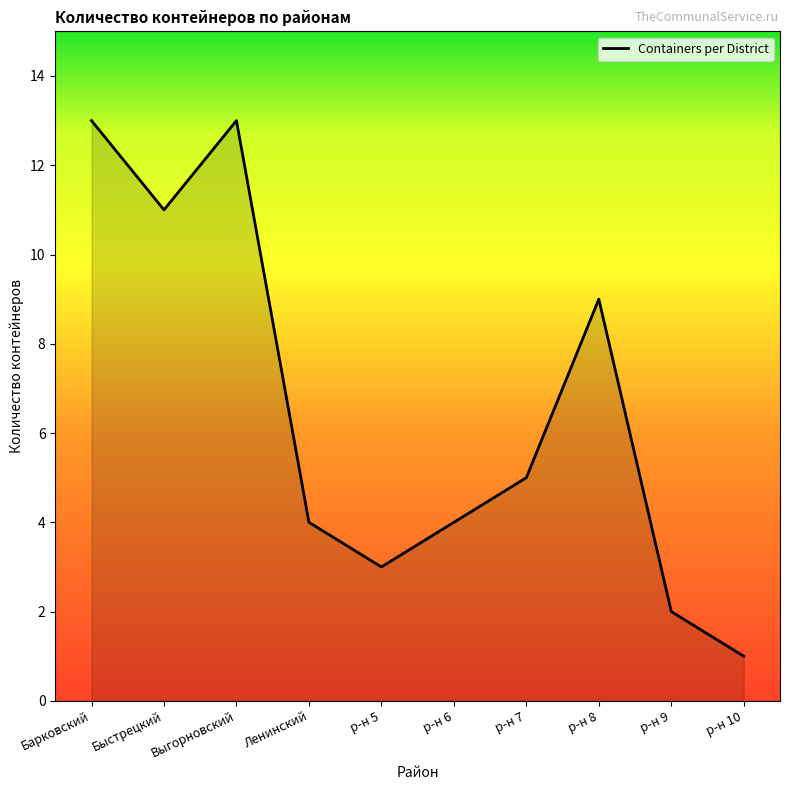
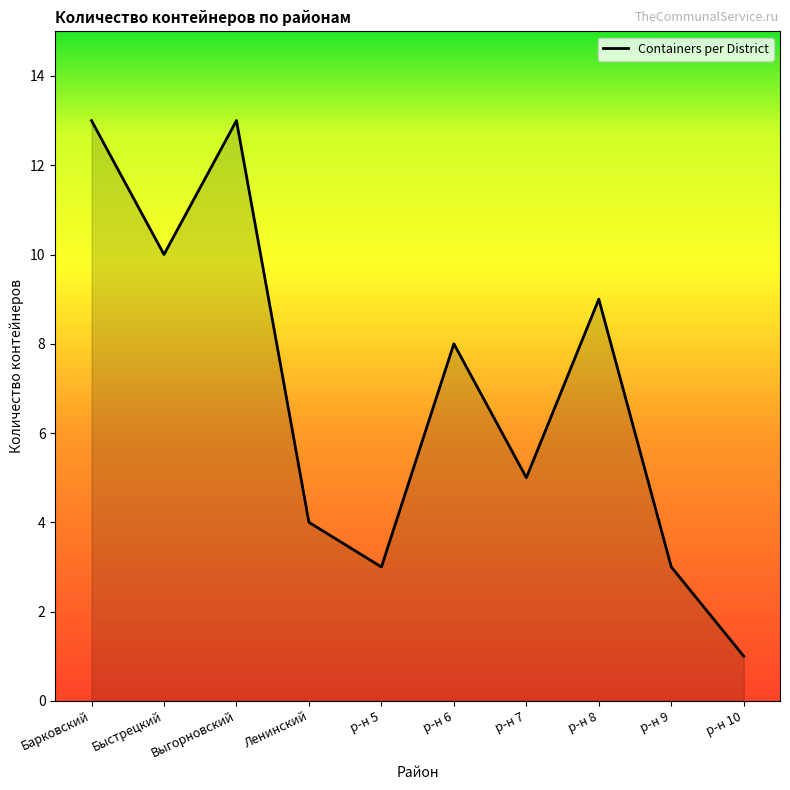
Быстрецкий: 11 -> 10
р-н 6: 4 -> 8
р-н 9: 2 -> 3
